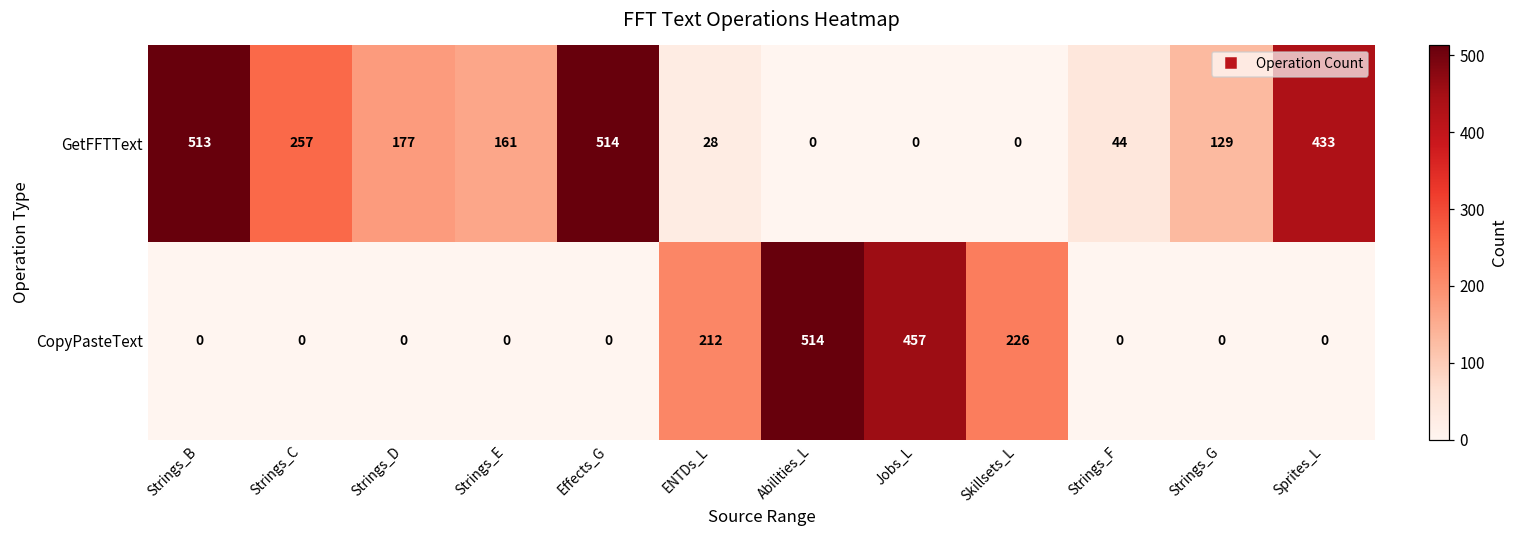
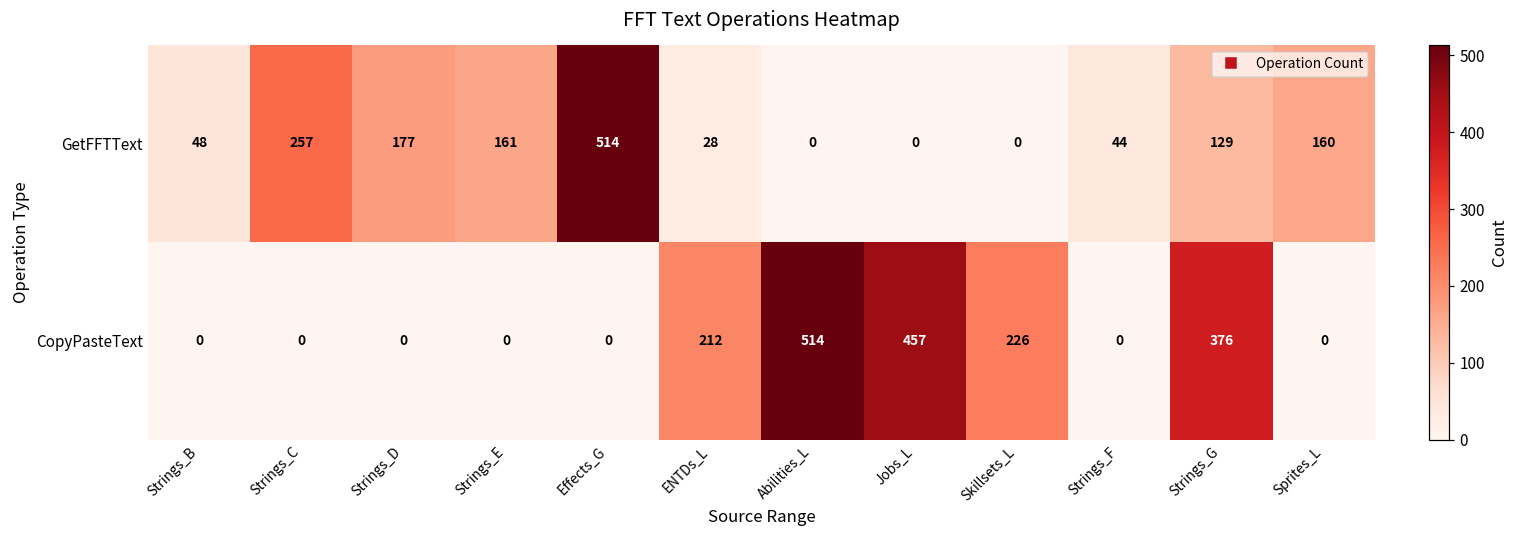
GetFFTText, Strings_B: 513 -> 48
GetFFTText, Sprites_L: 433 -> 160
CopyPasteText, Strings_G: 0 -> 376
